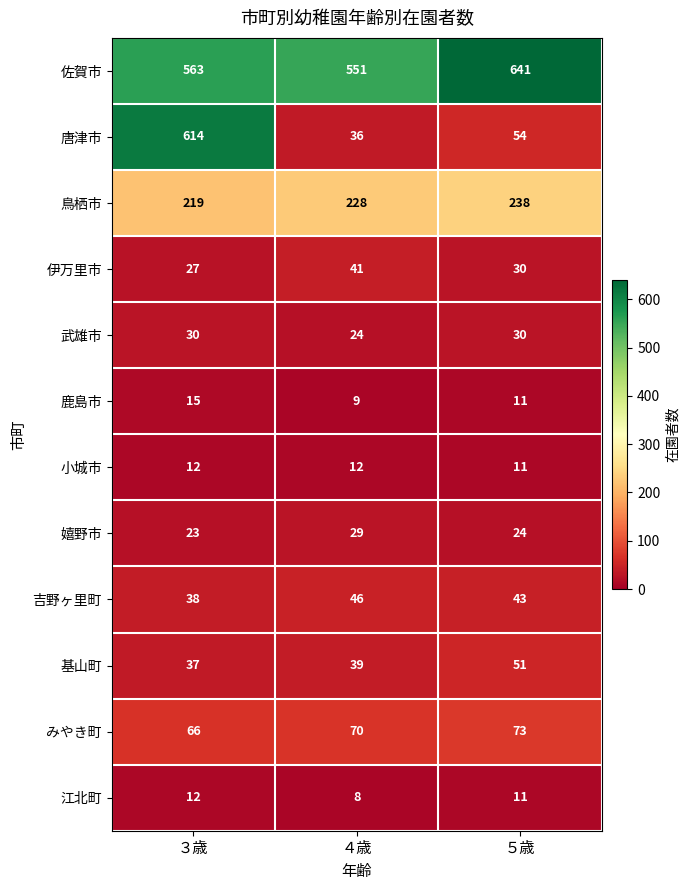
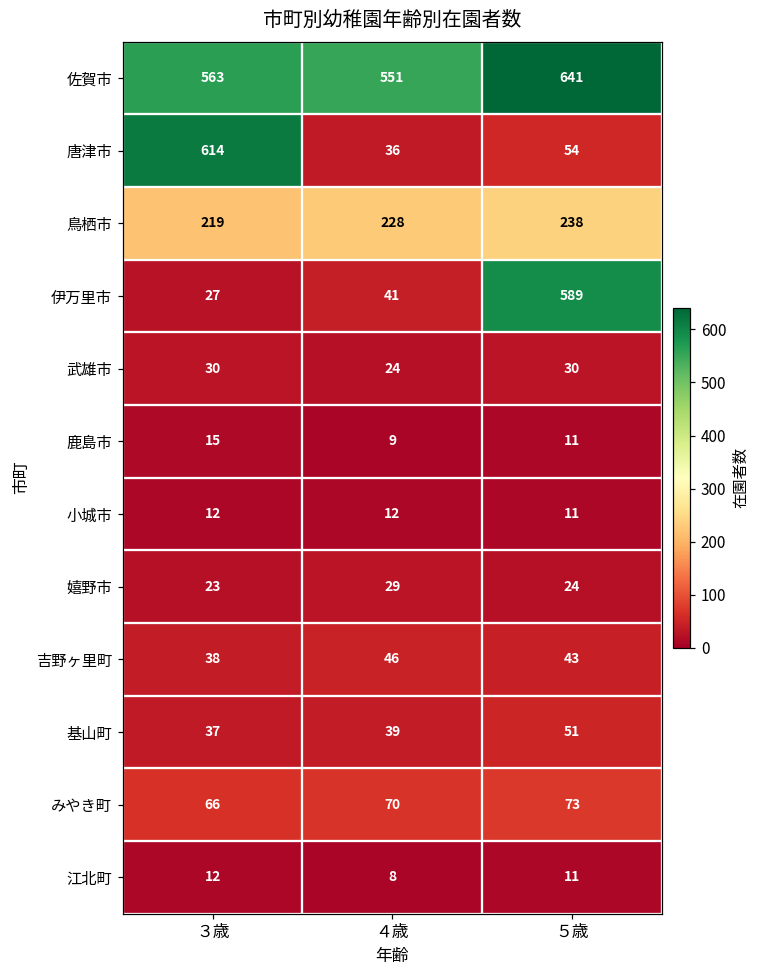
伊万里市, ５歳: 30 -> 589
